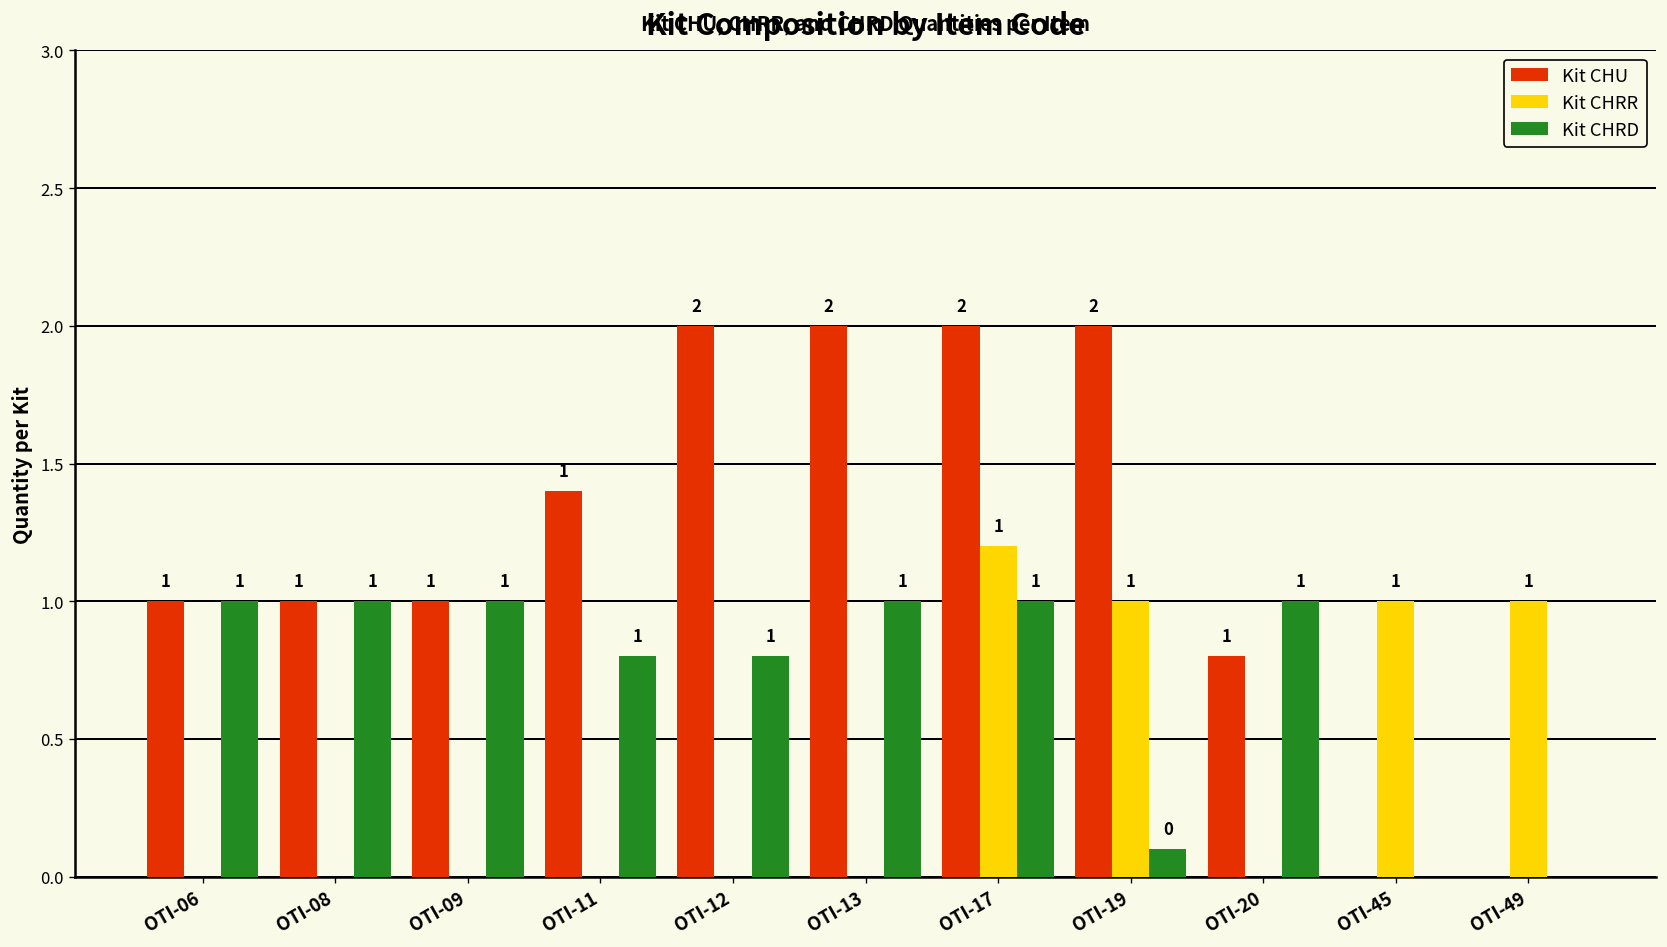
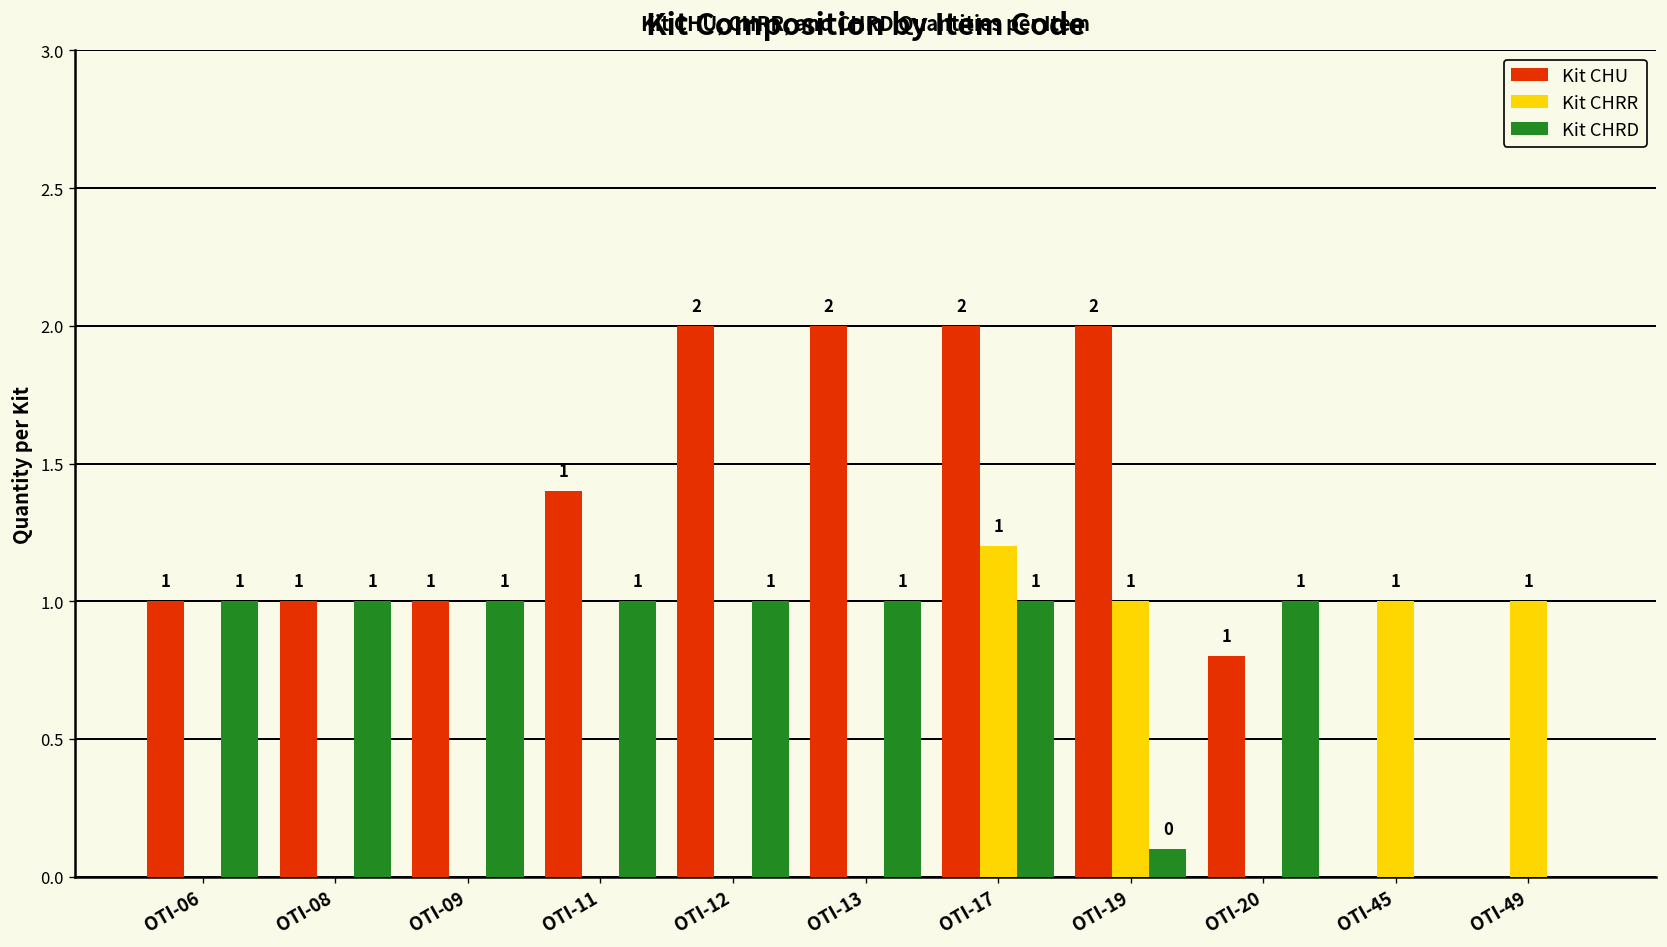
Kit CHRD, OTI-11: 0.8 -> 1.0
Kit CHRD, OTI-12: 0.8 -> 1.0
